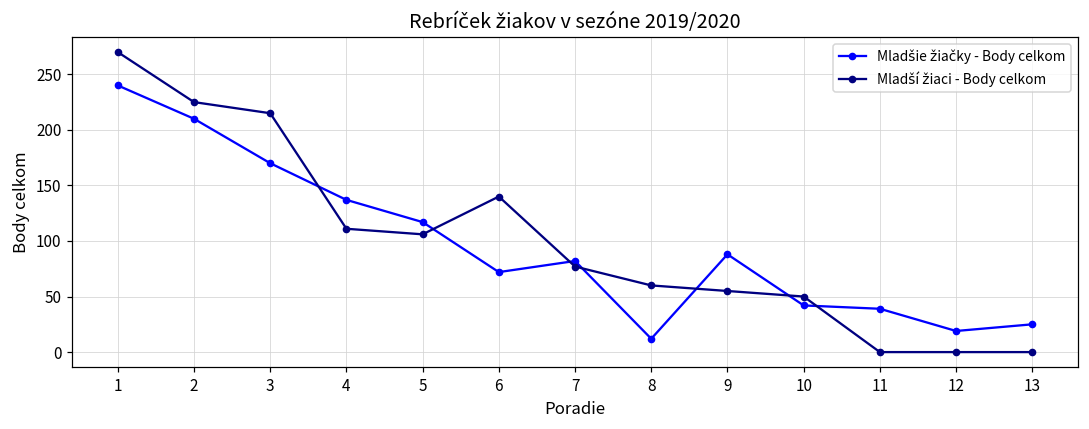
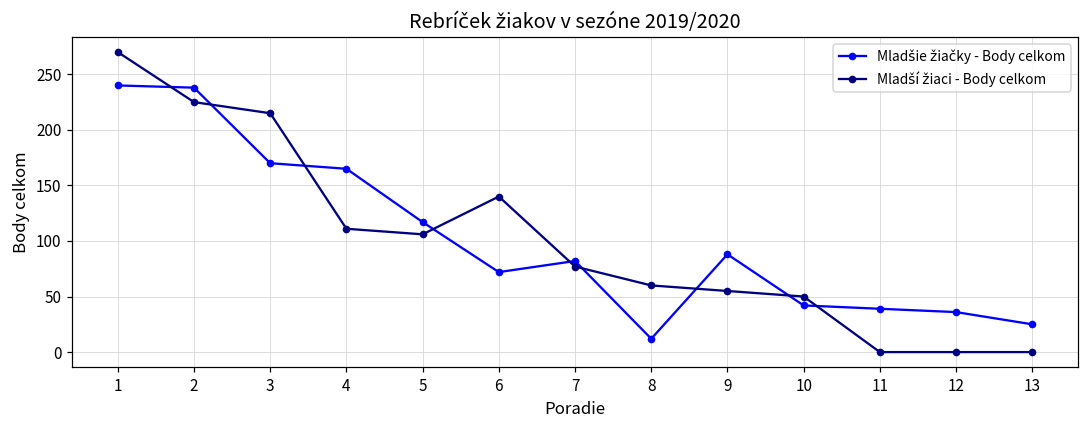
Mladšie žiačky - Body celkom, 2: 210 -> 238
Mladšie žiačky - Body celkom, 4: 137 -> 165
Mladšie žiačky - Body celkom, 12: 19 -> 36
